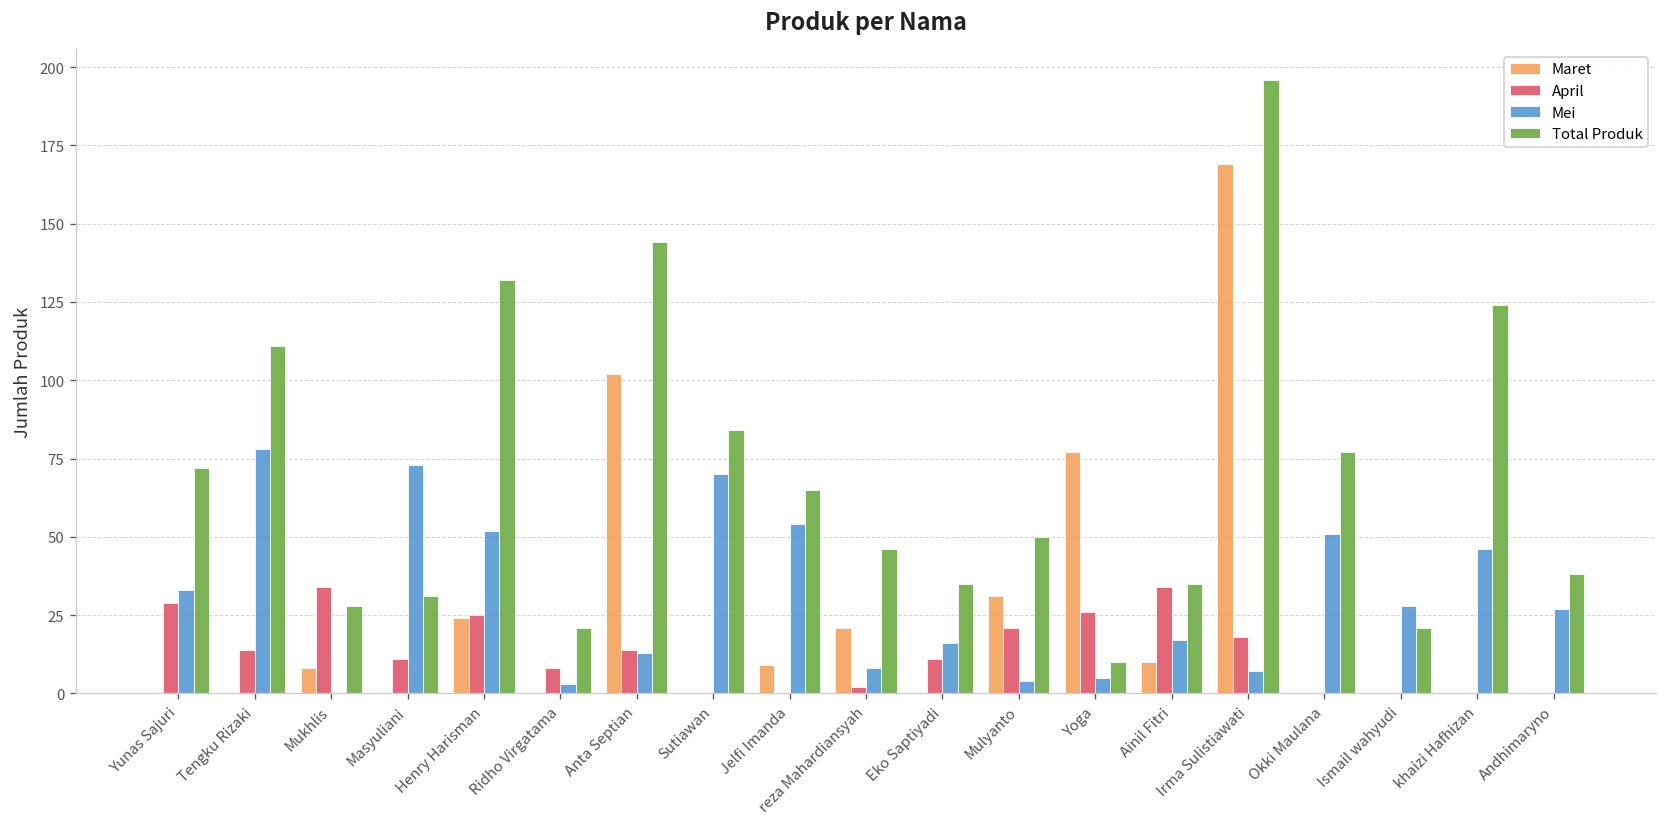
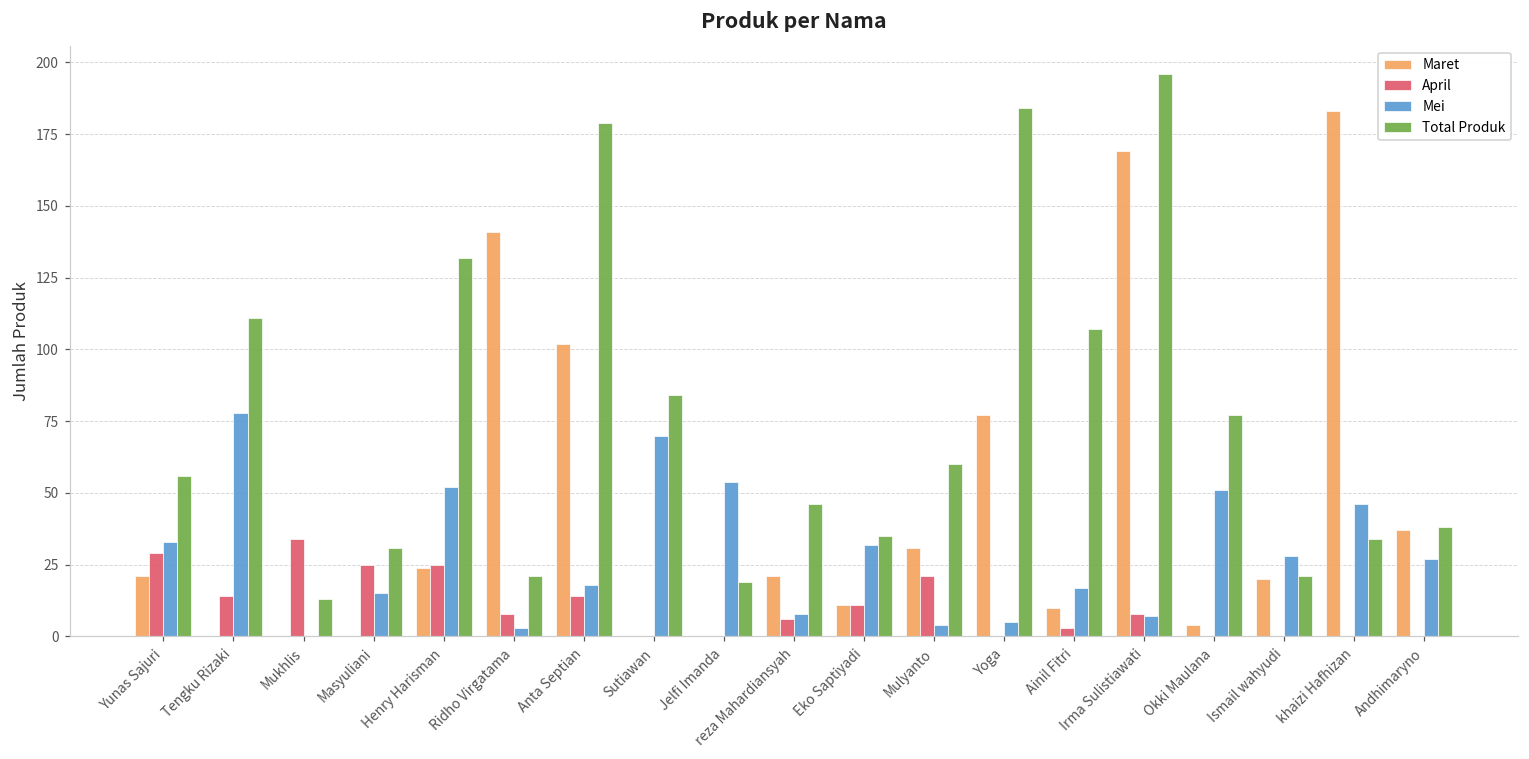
Maret, Yunas Sajuri: 0 -> 21
Total Produk, Yunas Sajuri: 72 -> 56
Maret, Mukhlis: 8 -> 0
Total Produk, Mukhlis: 28 -> 13
April, Masyuliani: 11 -> 25
Mei, Masyuliani: 73 -> 15
Maret, Ridho Virgatama: 0 -> 141
Mei, Anta Septian: 13 -> 18
Total Produk, Anta Septian: 144 -> 179
Maret, Jelfi Imanda: 9 -> 0
Total Produk, Jelfi Imanda: 65 -> 19
April, reza Mahardiansyah: 2 -> 6
Maret, Eko Saptiyadi: 0 -> 11
Mei, Eko Saptiyadi: 16 -> 32
Total Produk, Mulyanto: 50 -> 60
April, Yoga: 26 -> 0
Total Produk, Yoga: 10 -> 184
April, Ainil Fitri: 34 -> 3
Total Produk, Ainil Fitri: 35 -> 107
April, Irma Sulistiawati: 18 -> 8
Maret, Okki Maulana: 0 -> 4
Maret, Ismail wahyudi: 0 -> 20
Maret, khaizi Hafhizan: 0 -> 183
Total Produk, khaizi Hafhizan: 124 -> 34
Maret, Andhimaryno: 0 -> 37
